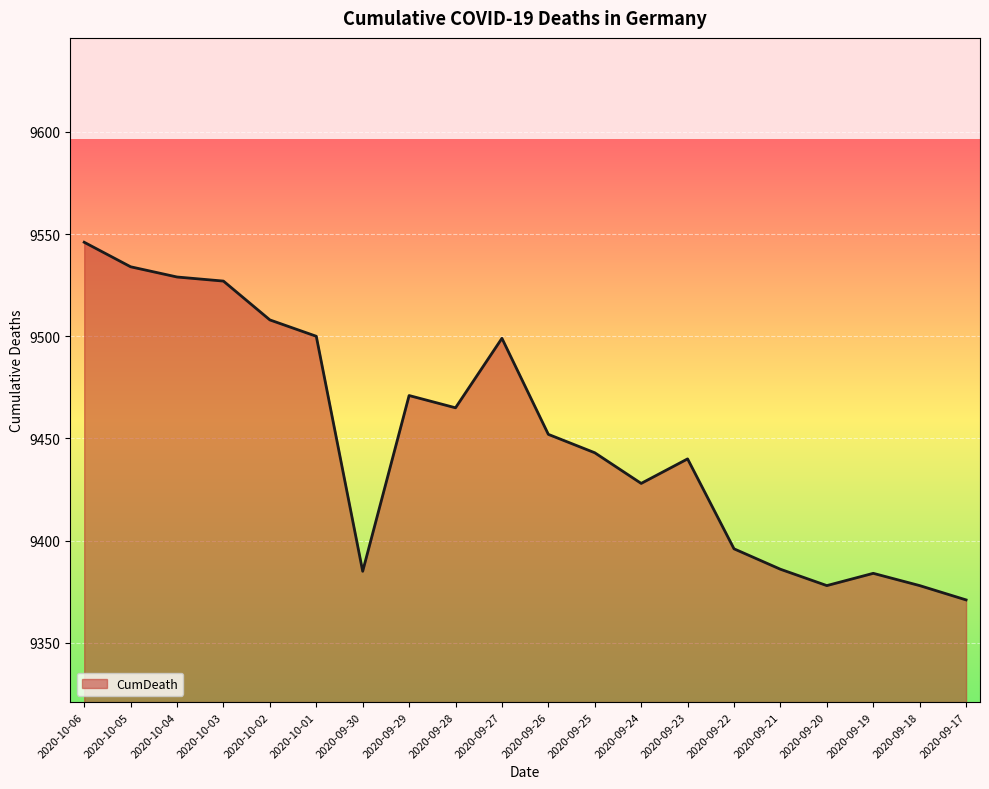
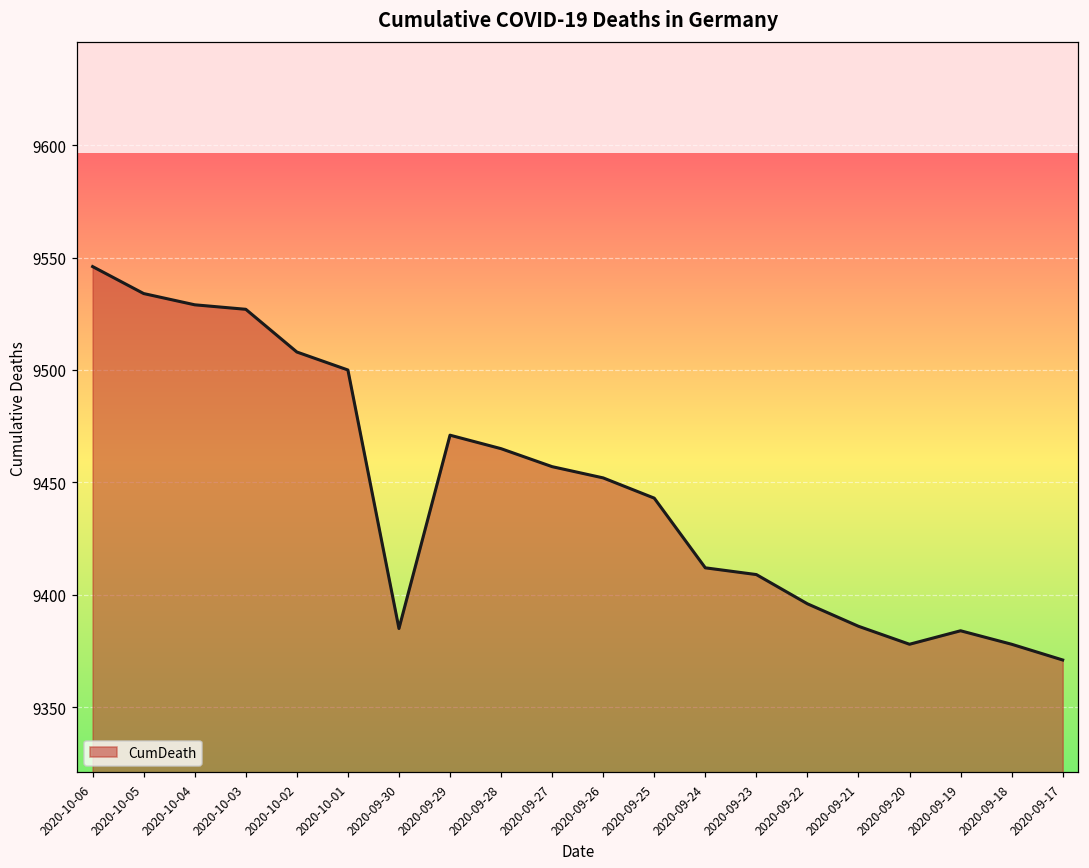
2020-09-27: 9499 -> 9457
2020-09-24: 9428 -> 9412
2020-09-23: 9440 -> 9409
